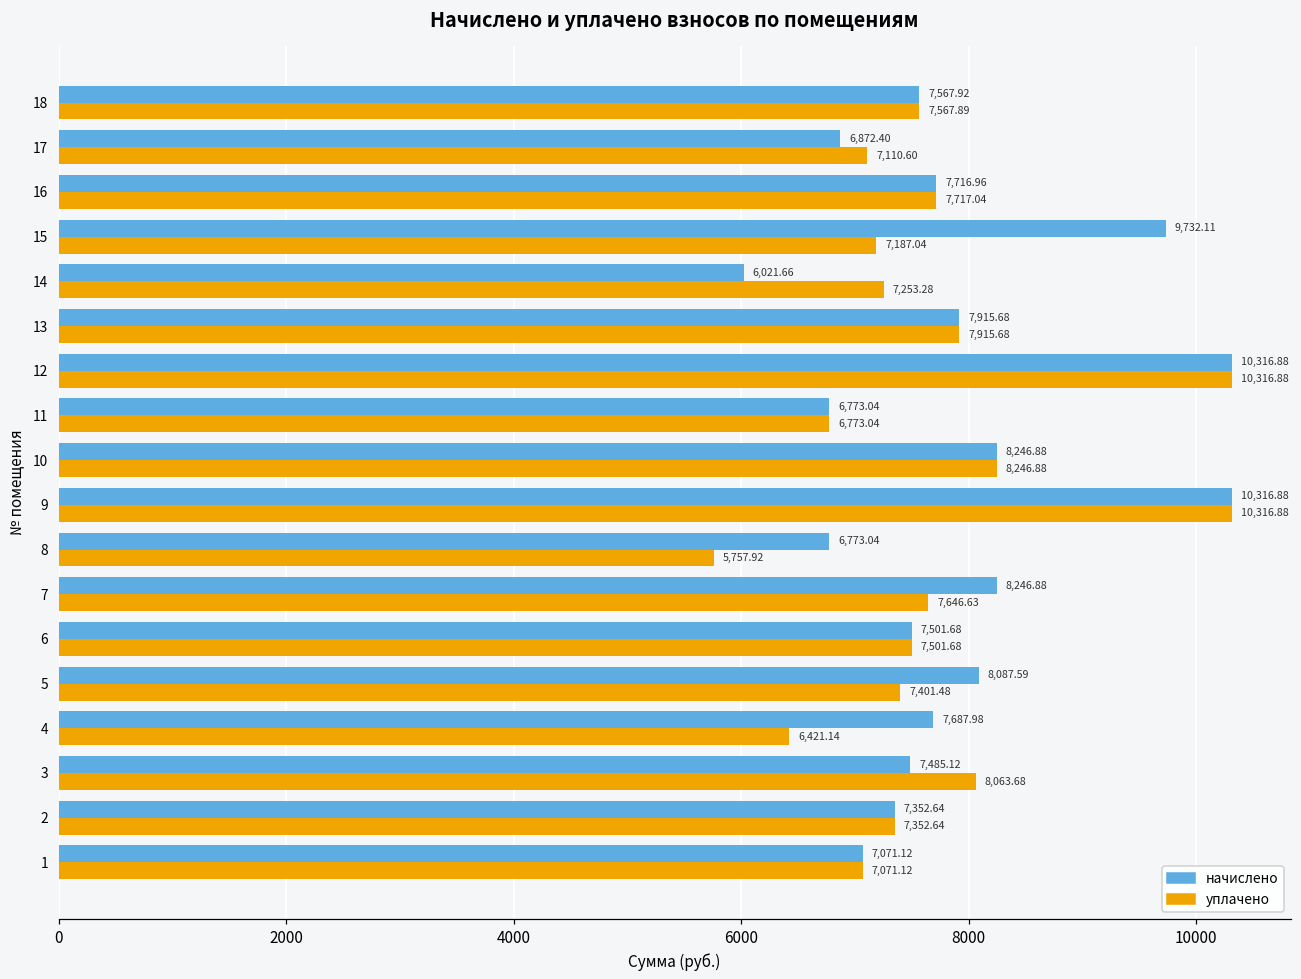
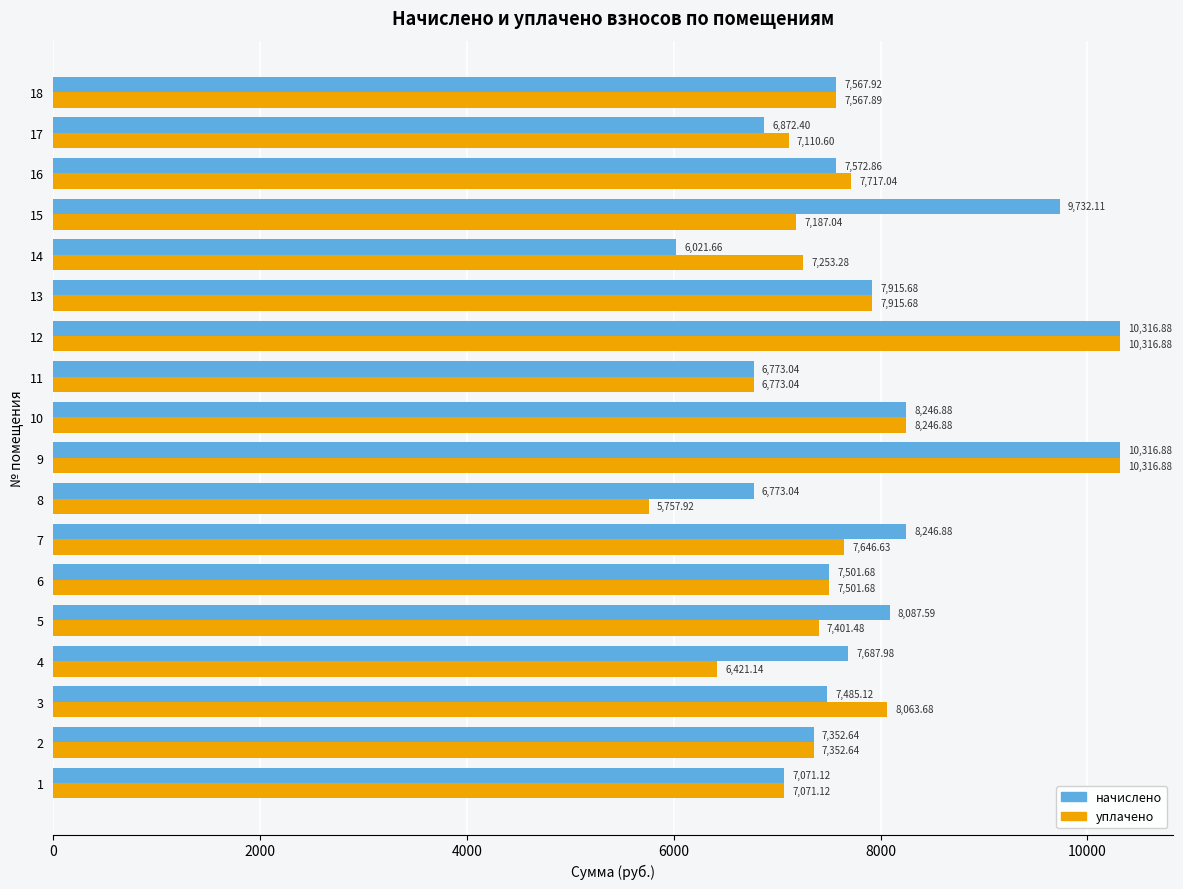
начислено, 16: 7,716.96 -> 7,572.86
